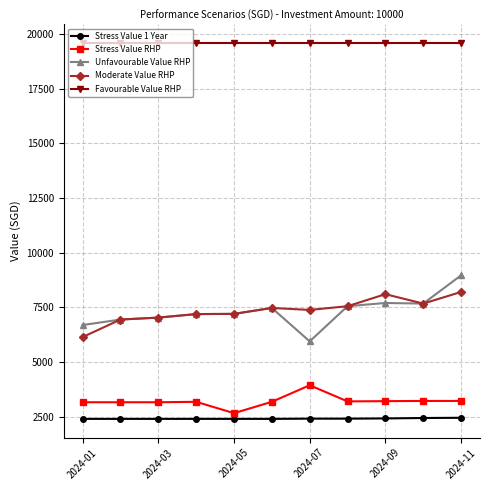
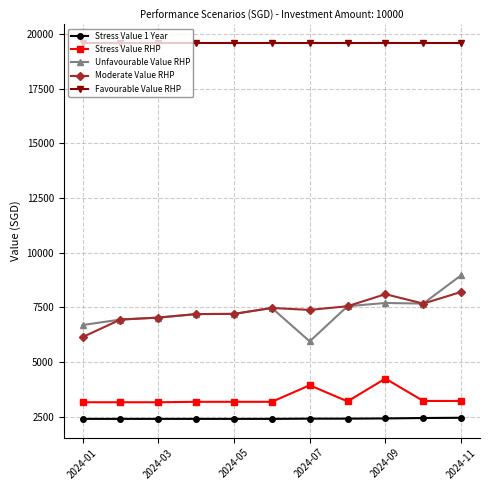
Stress Value RHP, 2024-05: 2700 -> 3200
Stress Value RHP, 2024-09: 3200 -> 4200
